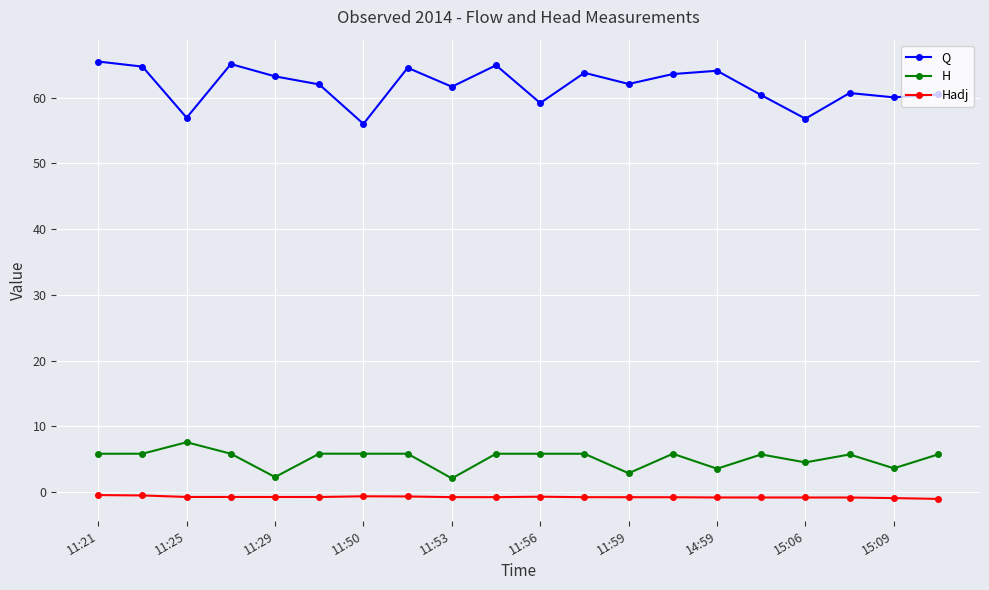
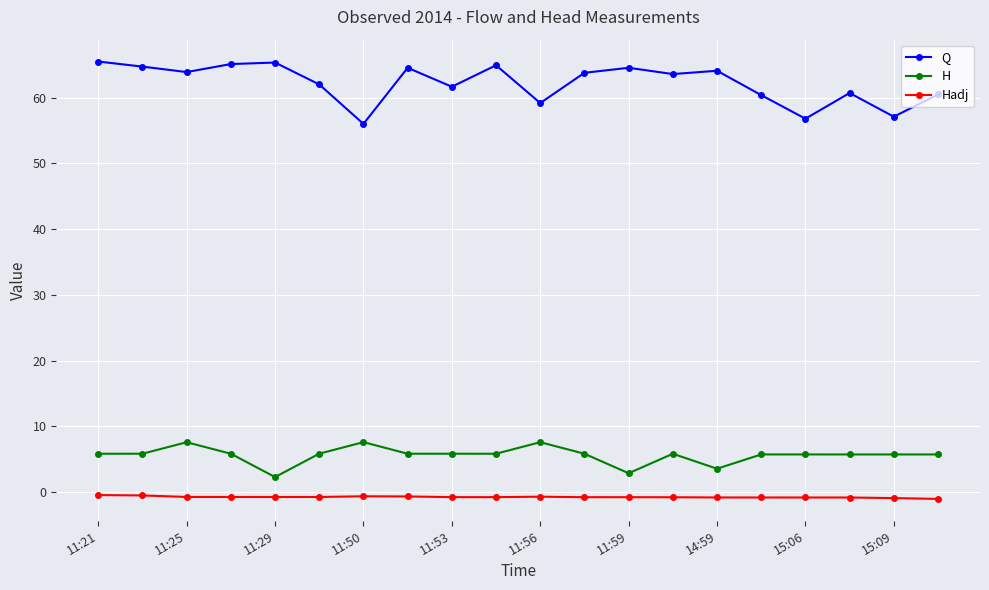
Q, 11:25: 57 -> 64
Q, 11:29: 63 -> 65
H, 11:50: 6 -> 8
H, 11:53: 2 -> 6
H, 11:56: 6 -> 8
Q, 11:59: 62 -> 65
H, 15:06: 5 -> 6
Q, 15:09: 60 -> 57
H, 15:09: 4 -> 6
